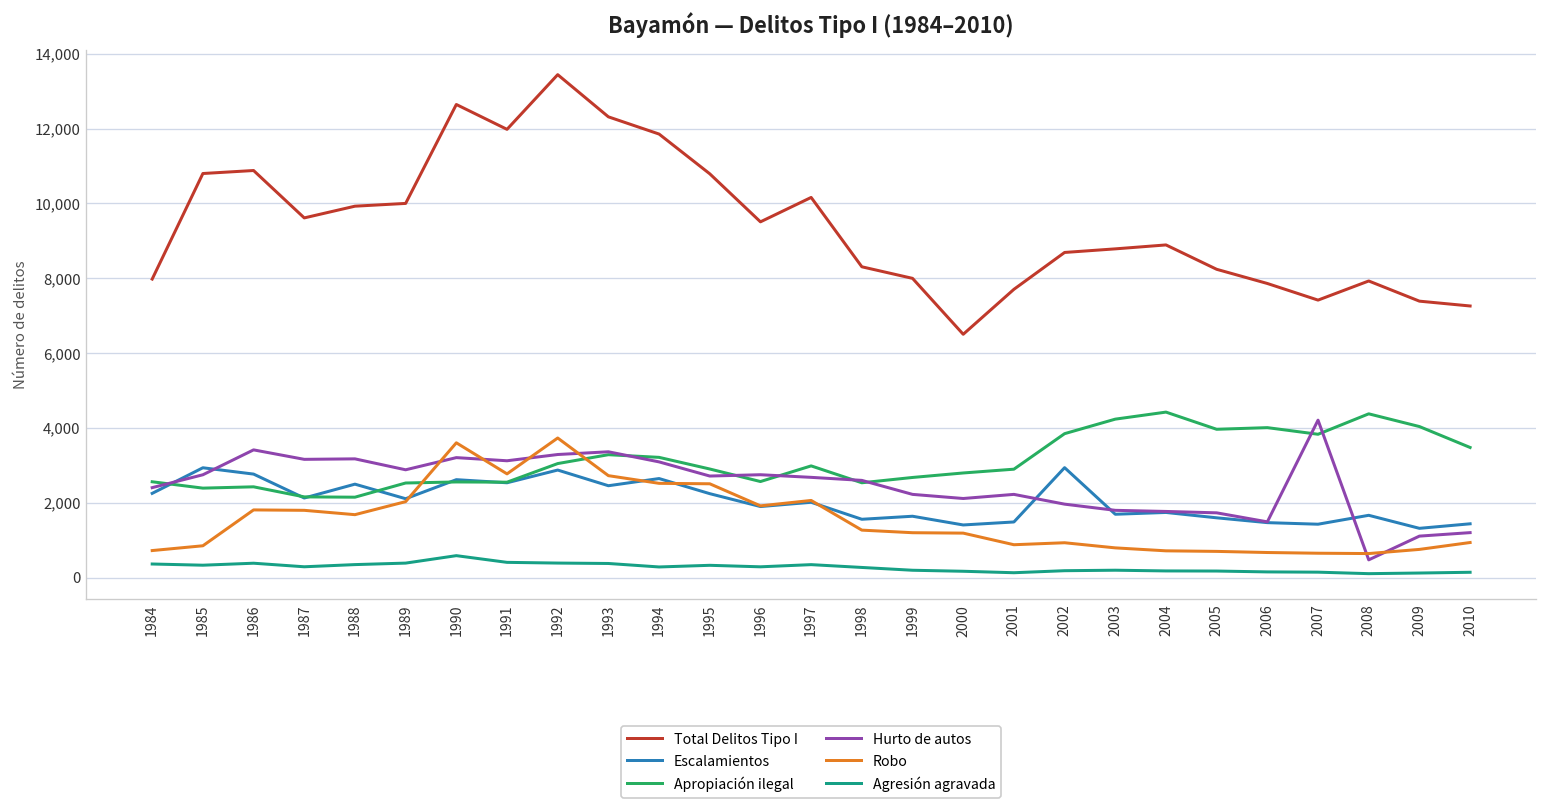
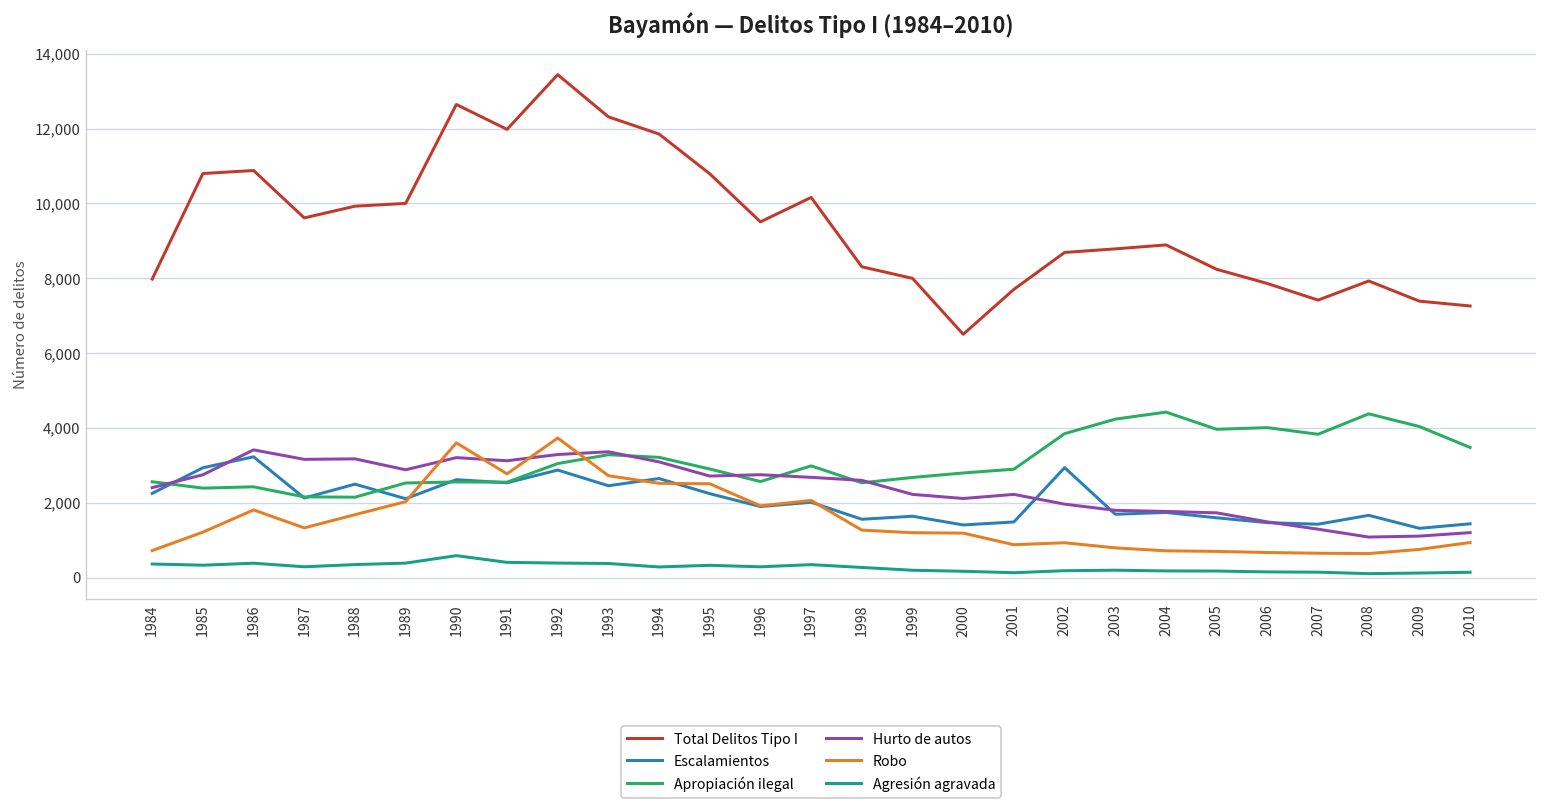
Robo, 1985: 900 -> 1,200
Escalamientos, 1986: 2,800 -> 3,200
Robo, 1987: 1,800 -> 1,300
Hurto de autos, 2007: 4,200 -> 1,300
Hurto de autos, 2008: 500 -> 1,100
